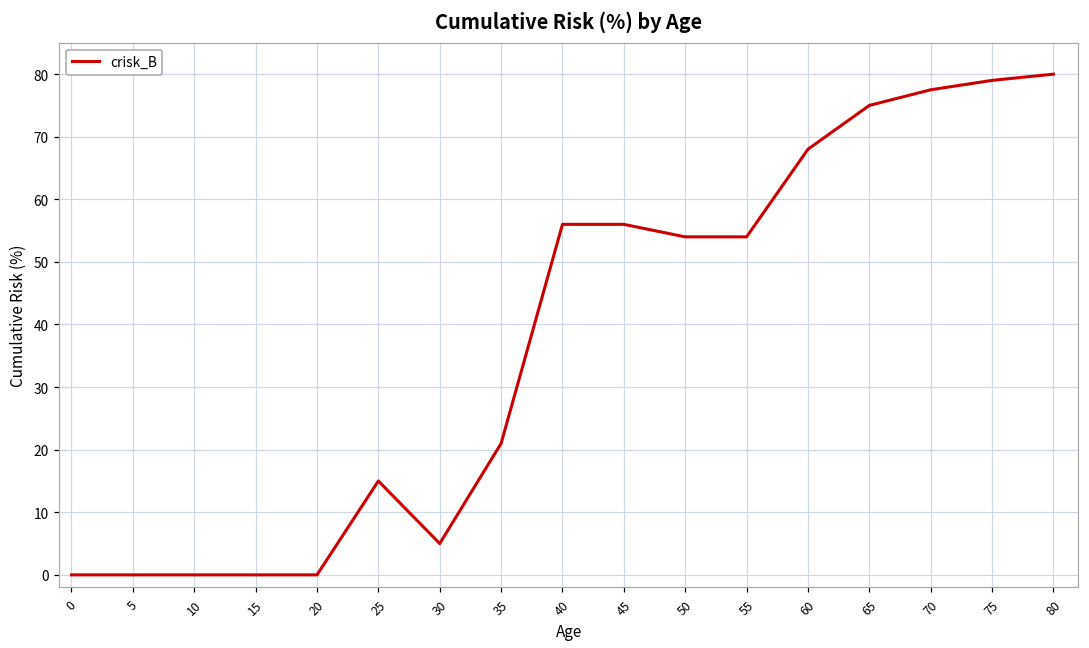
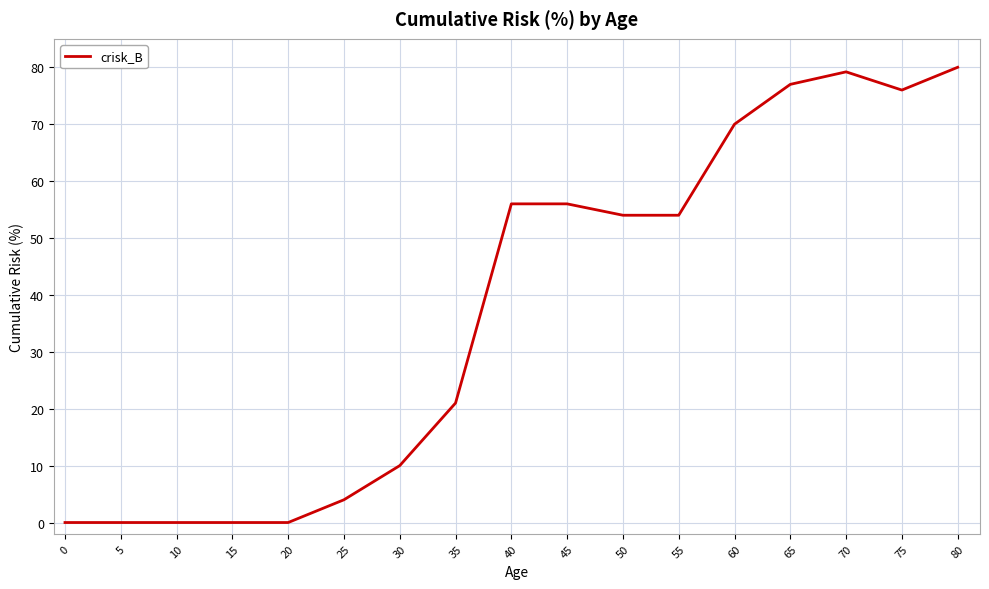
25: 15 -> 4
30: 5 -> 10
60: 68 -> 70
65: 75 -> 77
70: 78 -> 79
75: 79 -> 76
